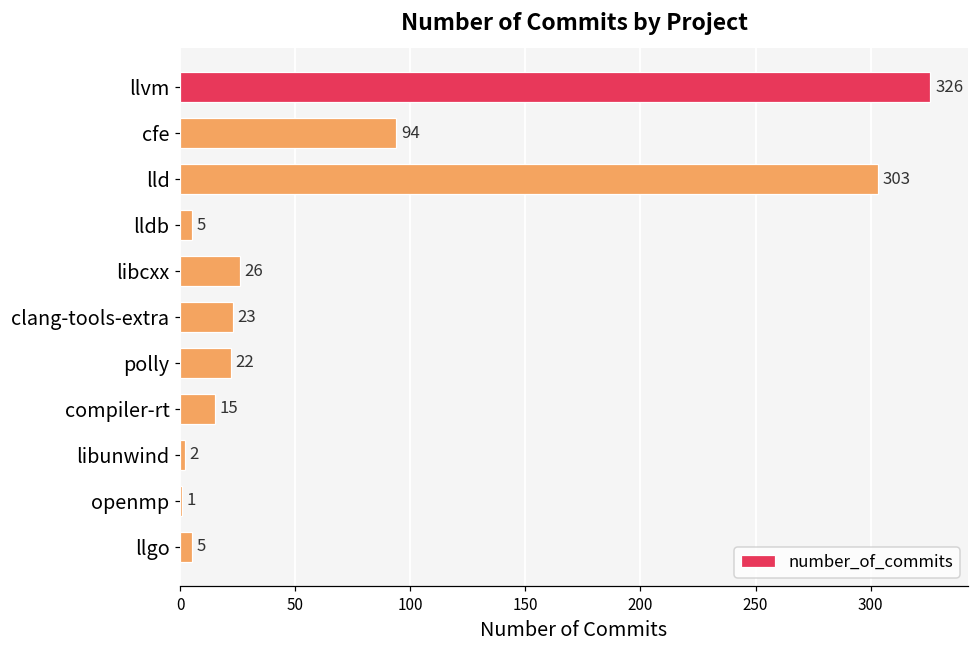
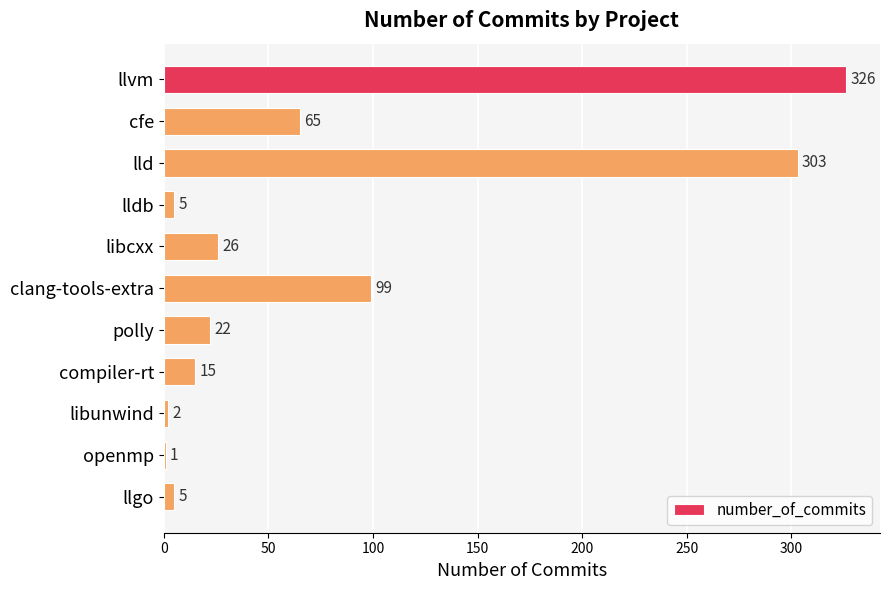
cfe: 94 -> 65
clang-tools-extra: 23 -> 99
